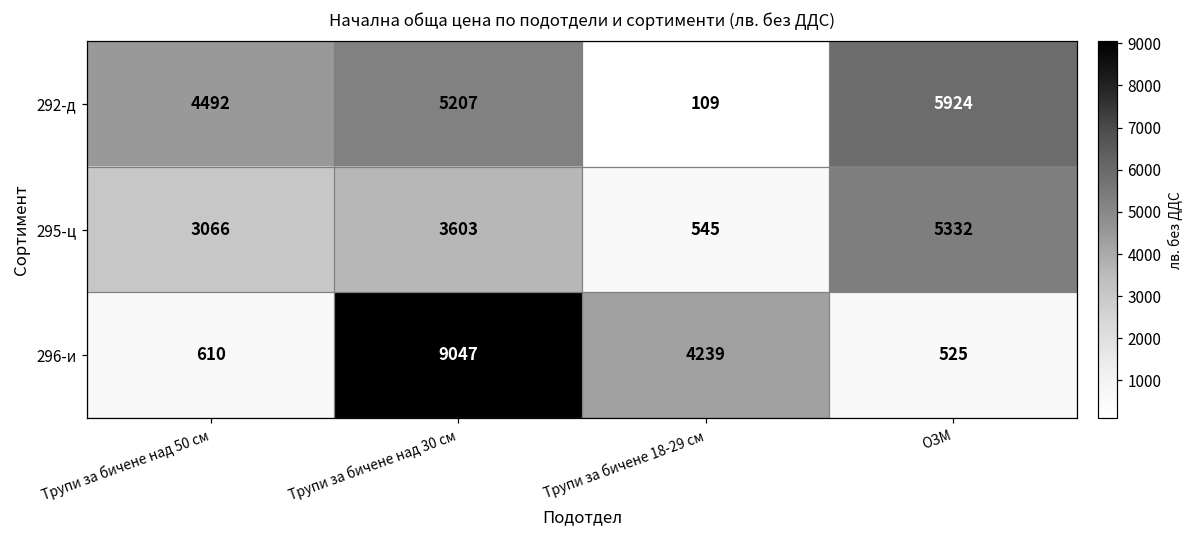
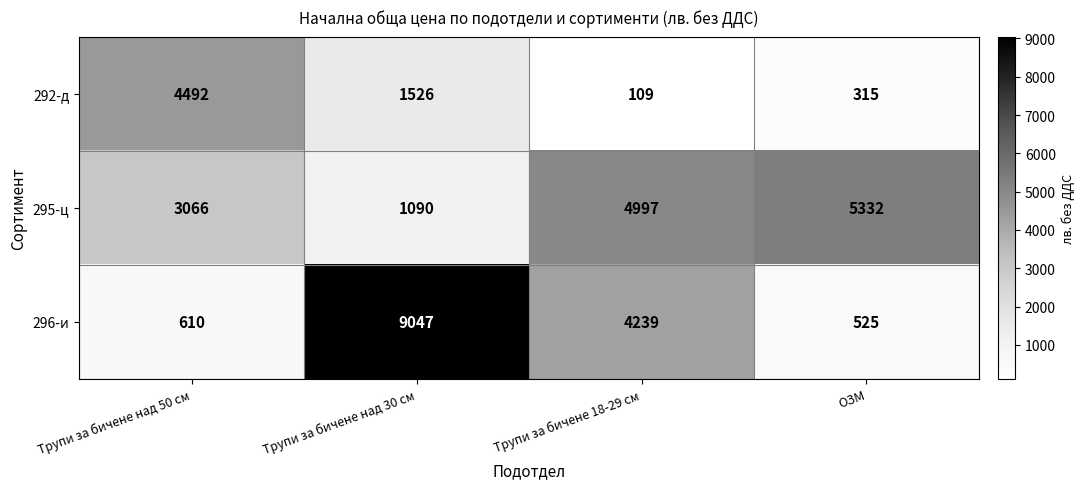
292-д, Трупи за бичене над 30 см: 5207 -> 1526
292-д, ОЗМ: 5924 -> 315
295-ц, Трупи за бичене над 30 см: 3603 -> 1090
295-ц, Трупи за бичене 18-29 см: 545 -> 4997
